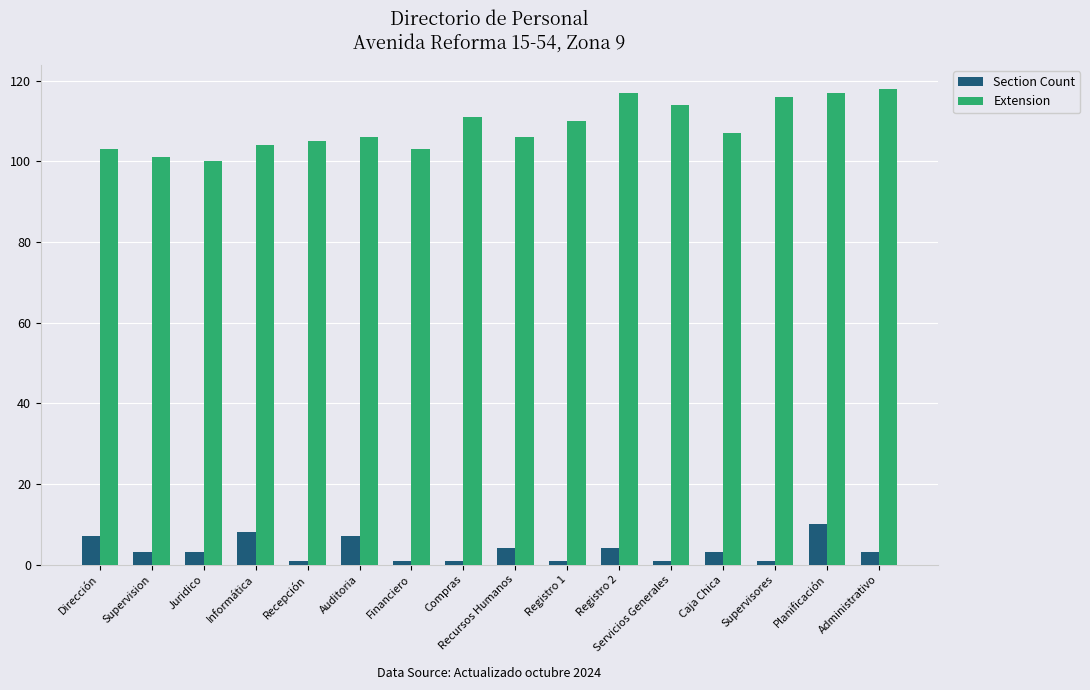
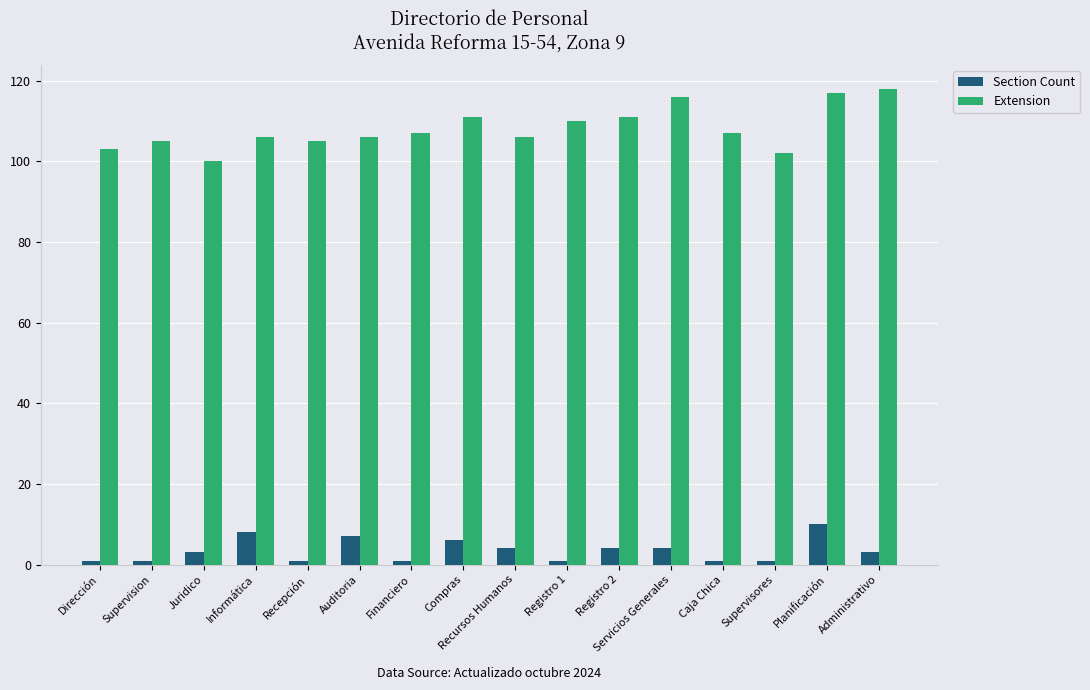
Section Count, Dirección: 7 -> 1
Section Count, Supervision: 3 -> 1
Extension, Supervision: 101 -> 105
Extension, Informática: 104 -> 106
Extension, Financiero: 103 -> 107
Section Count, Compras: 1 -> 6
Extension, Registro 2: 117 -> 111
Section Count, Servicios Generales: 1 -> 4
Extension, Servicios Generales: 114 -> 116
Section Count, Caja Chica: 3 -> 1
Extension, Supervisores: 116 -> 102
